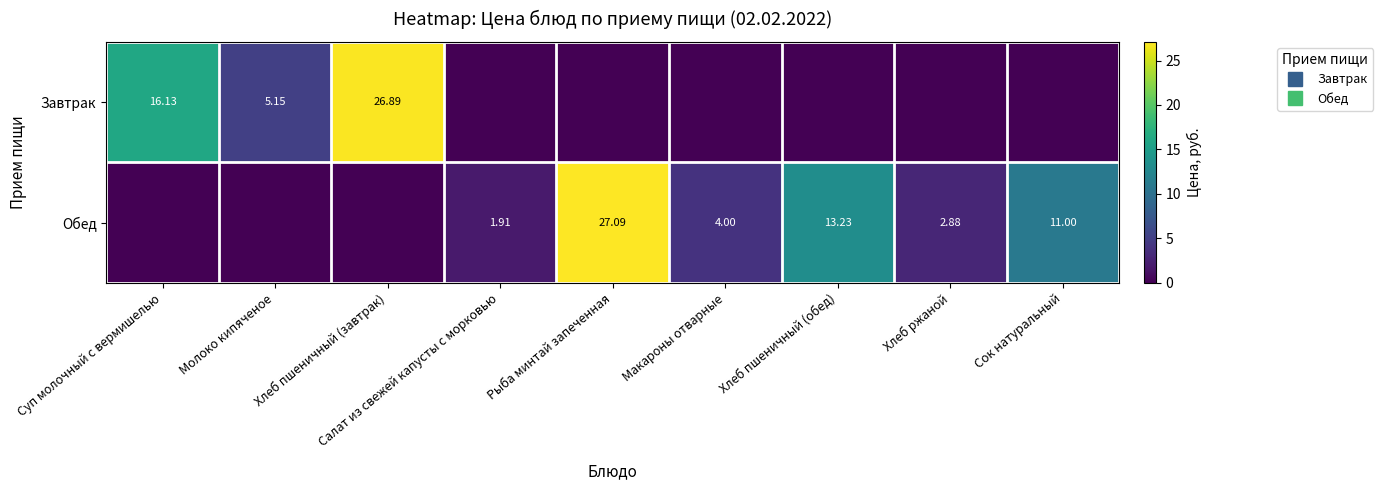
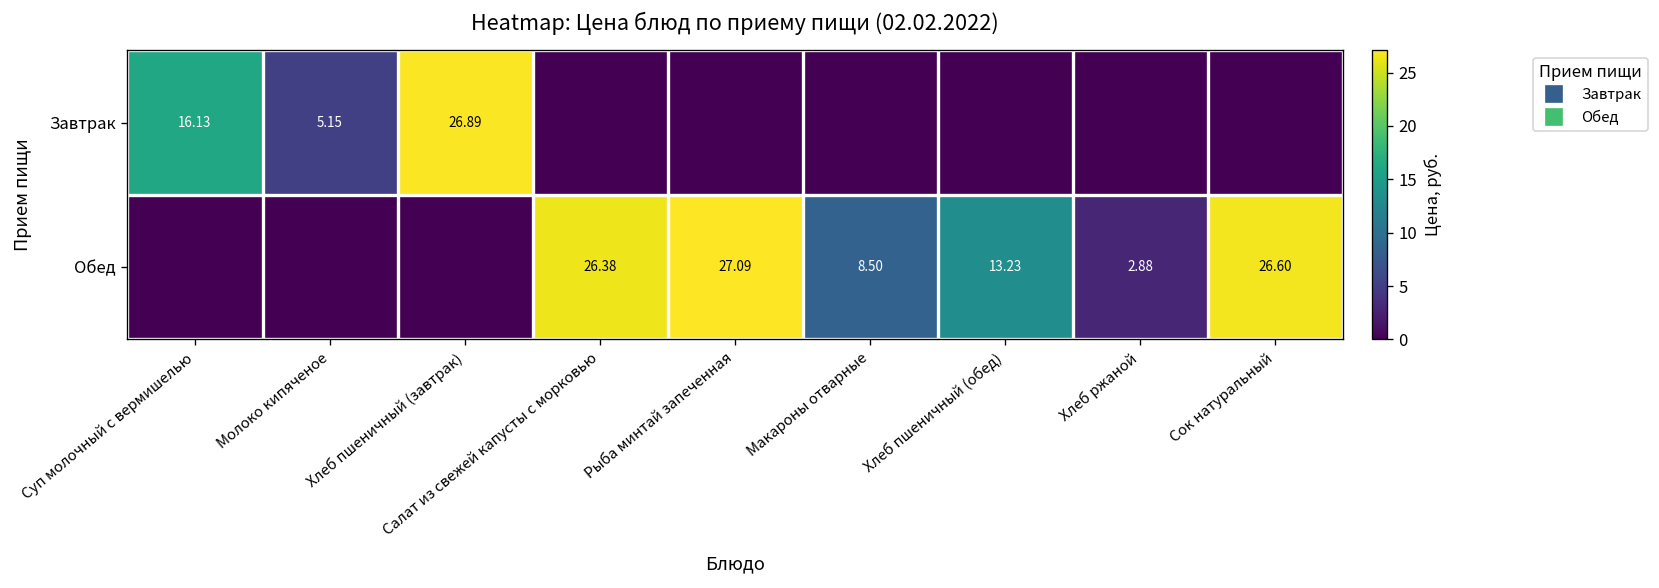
Обед, Салат из свежей капусты с морковью: 1.91 -> 26.38
Обед, Макароны отварные: 4.00 -> 8.50
Обед, Сок натуральный: 11.00 -> 26.60
